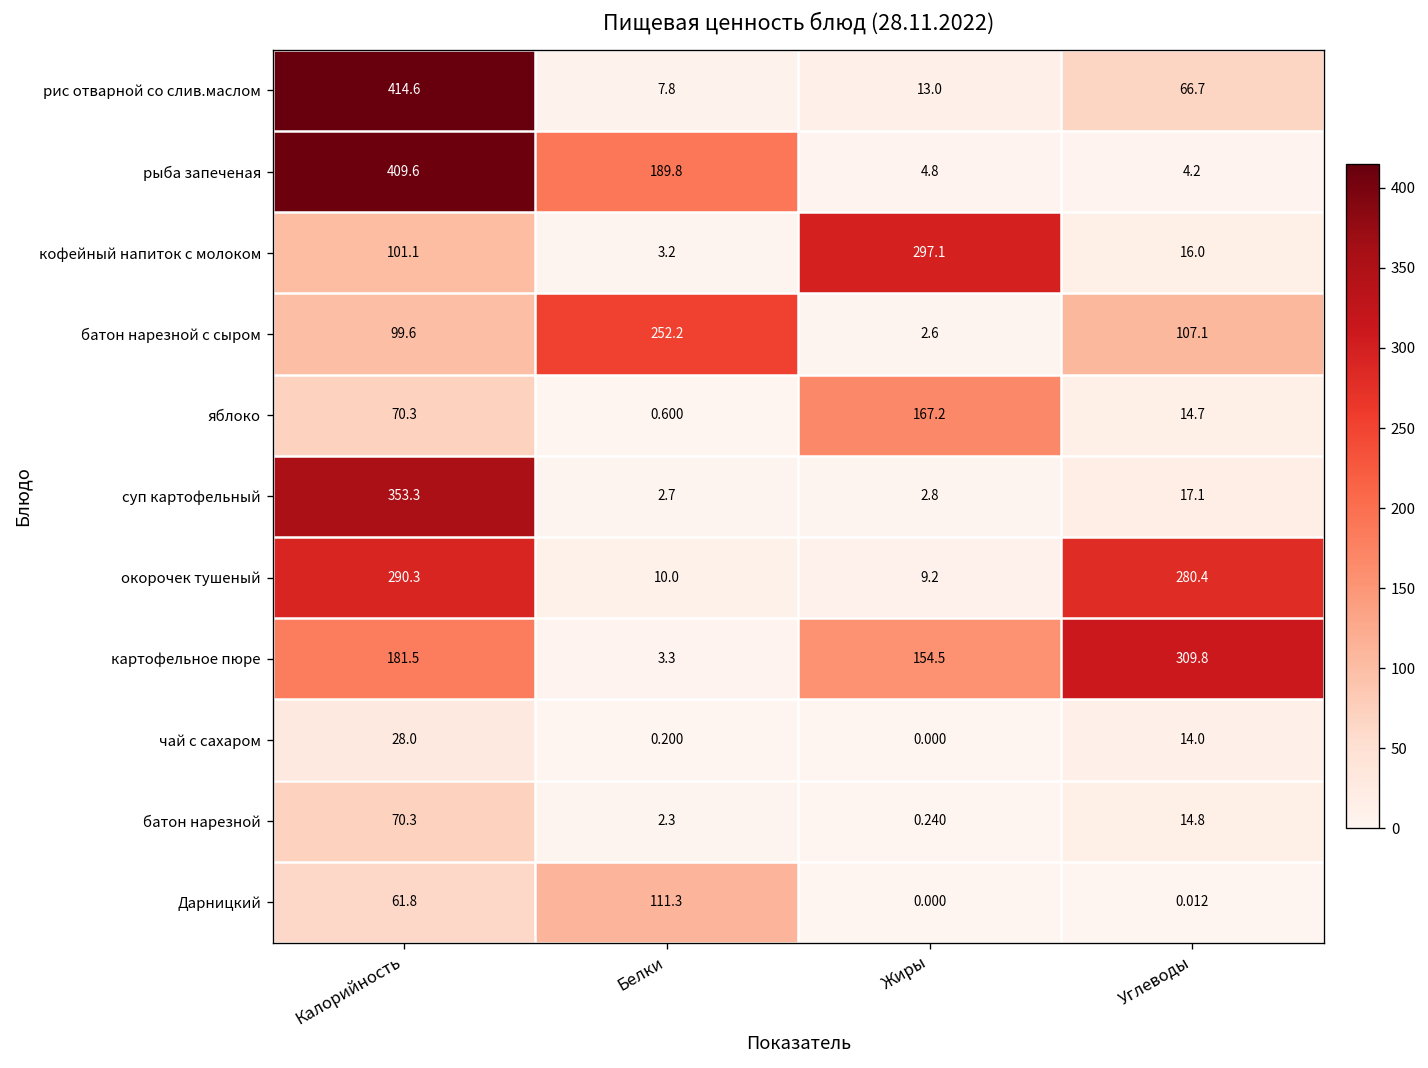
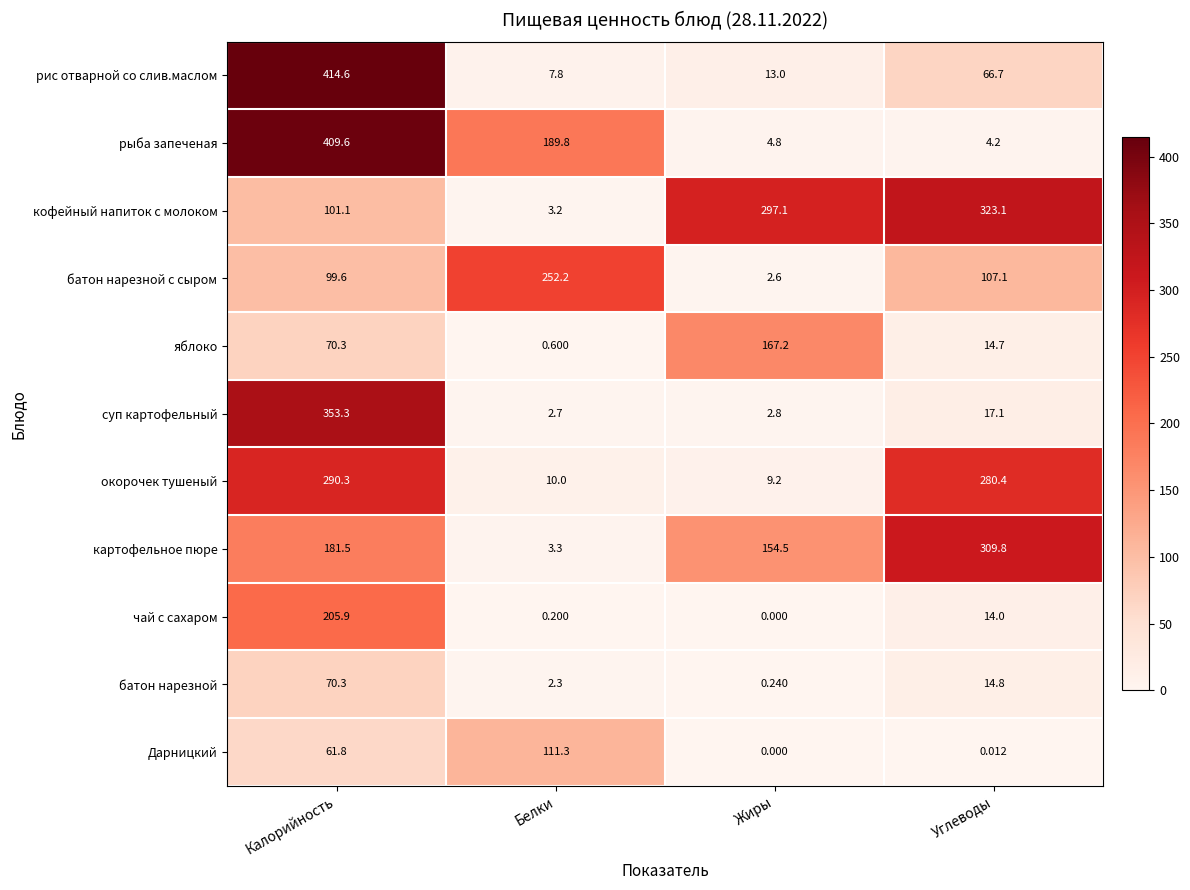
кофейный напиток с молоком, Углеводы: 16.0 -> 323.1
чай с сахаром, Калорийность: 28.0 -> 205.9
